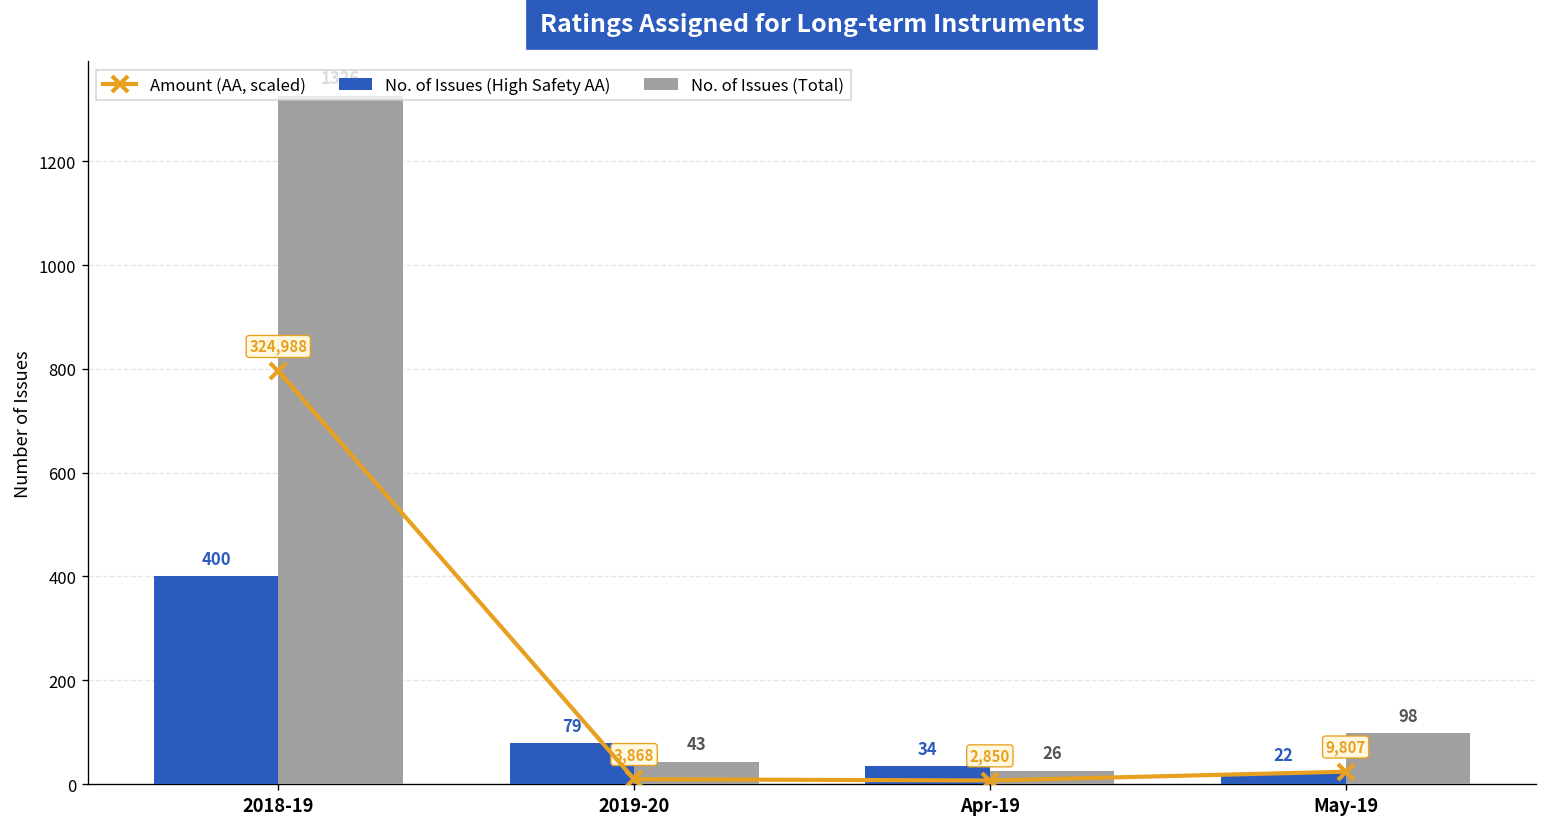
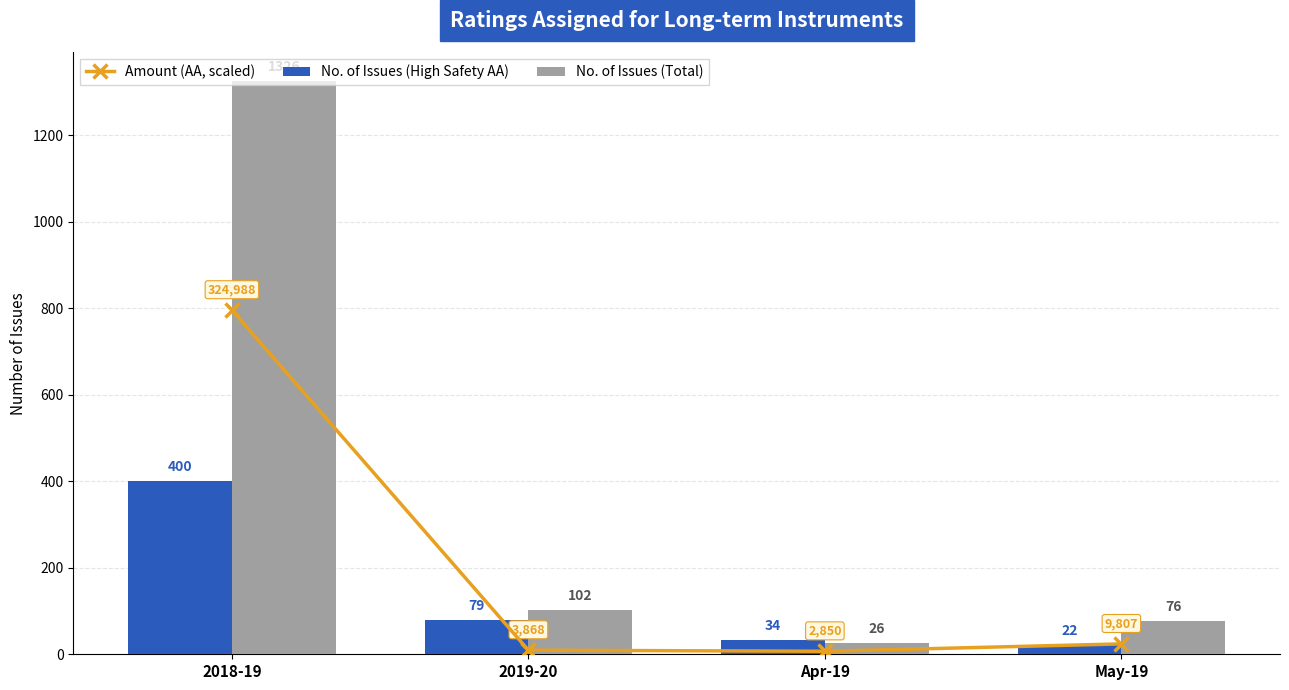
No. of Issues (Total), 2019-20: 43 -> 102
No. of Issues (Total), May-19: 98 -> 76
